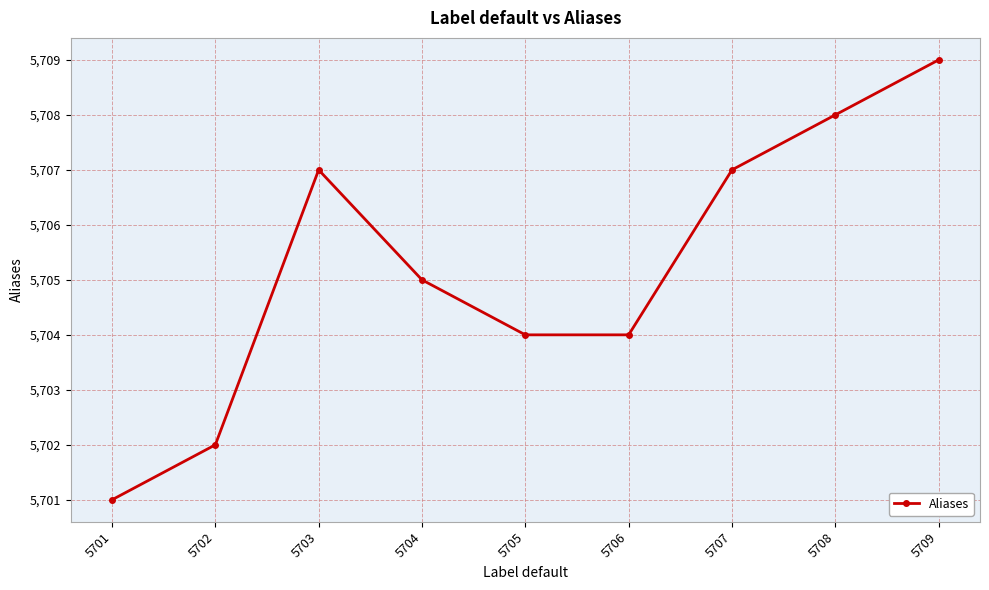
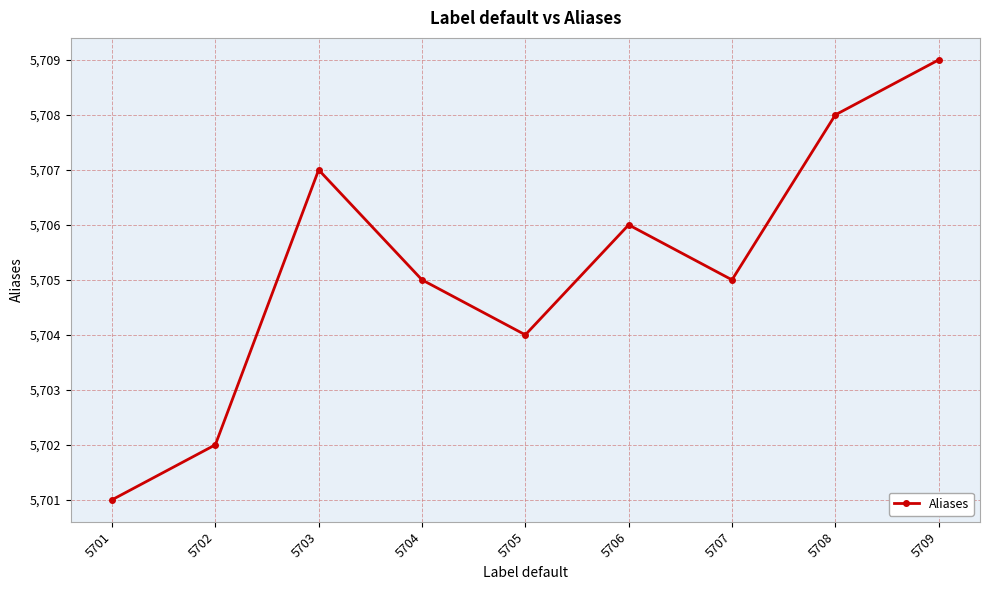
5706: 5,704 -> 5,706
5707: 5,707 -> 5,705
